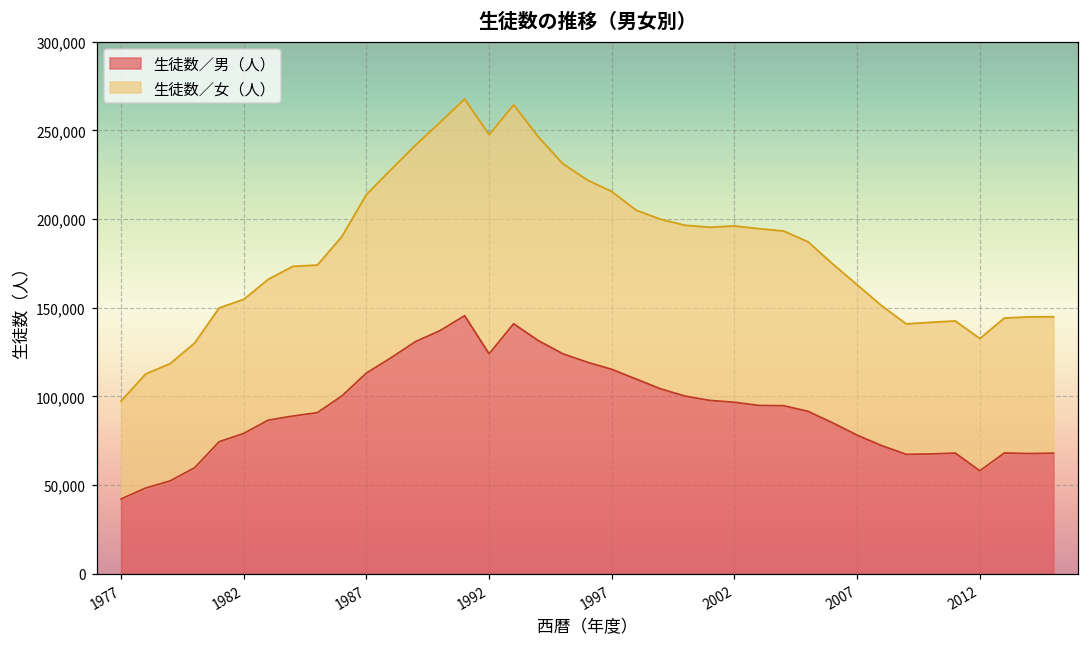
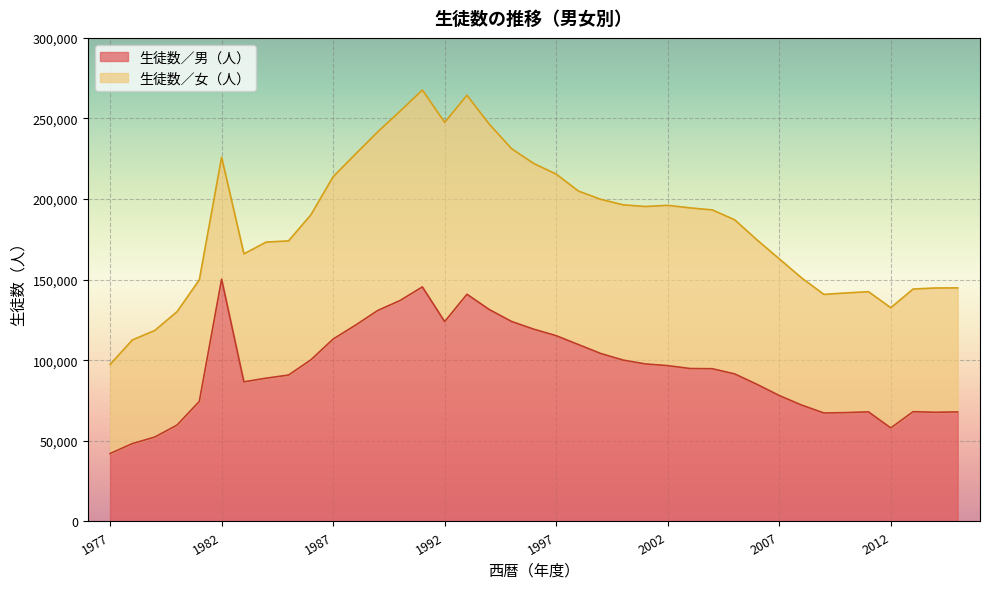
生徒数／男（人）, 1982: 79,000 -> 150,000
